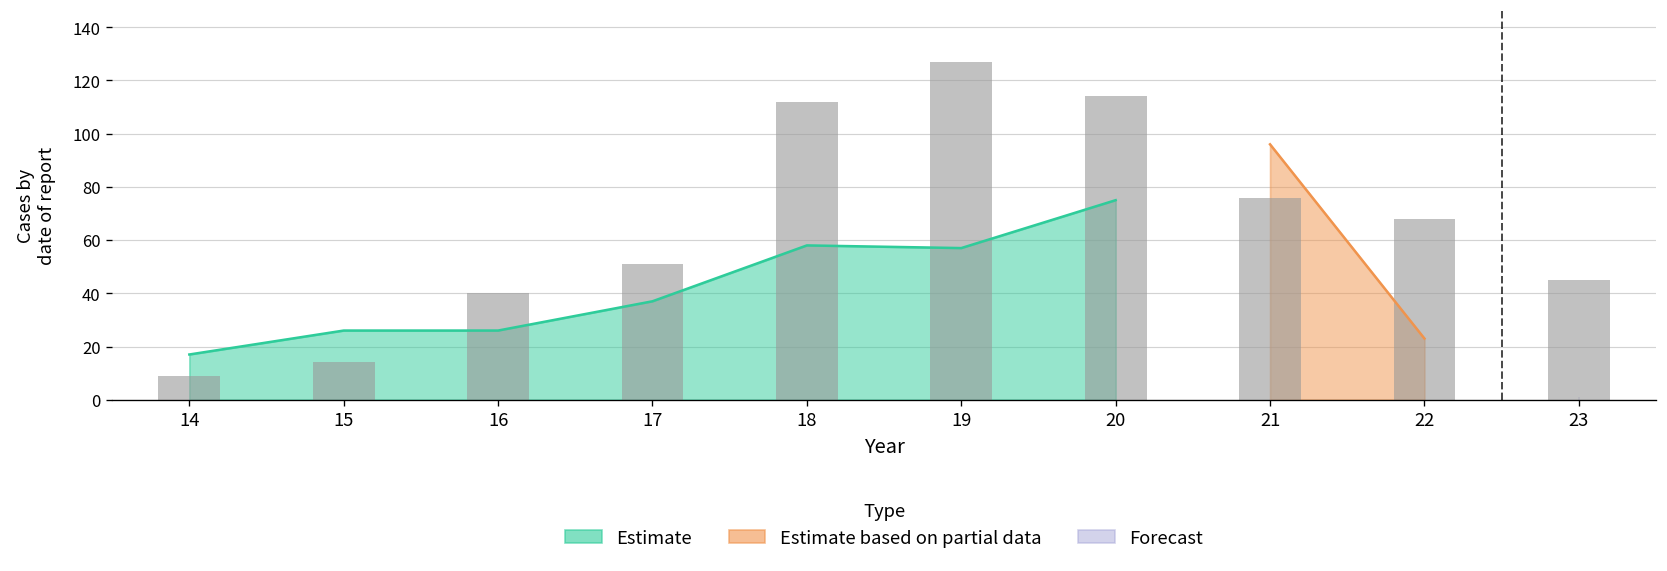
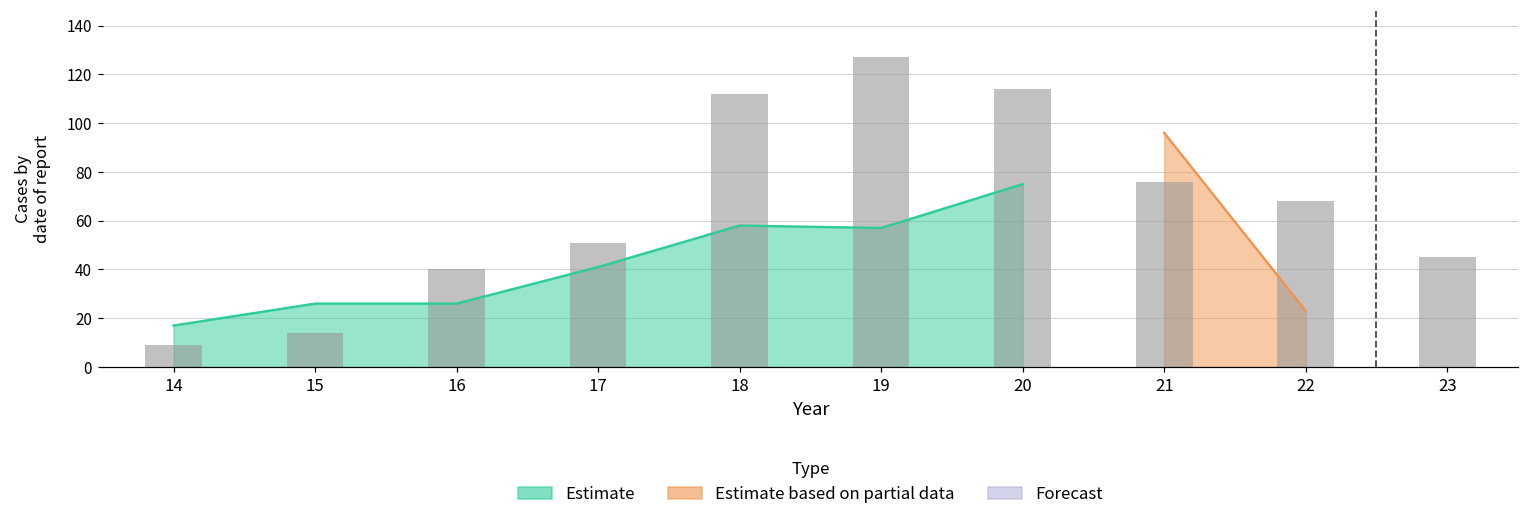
Estimate, 17: 37 -> 41
